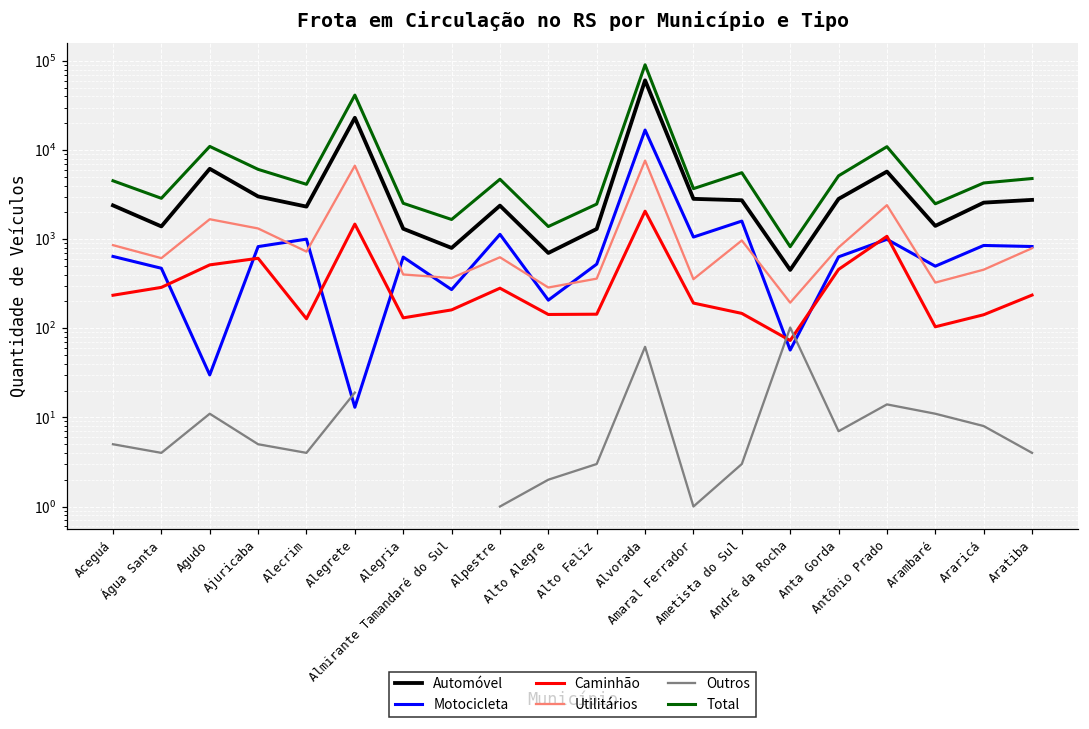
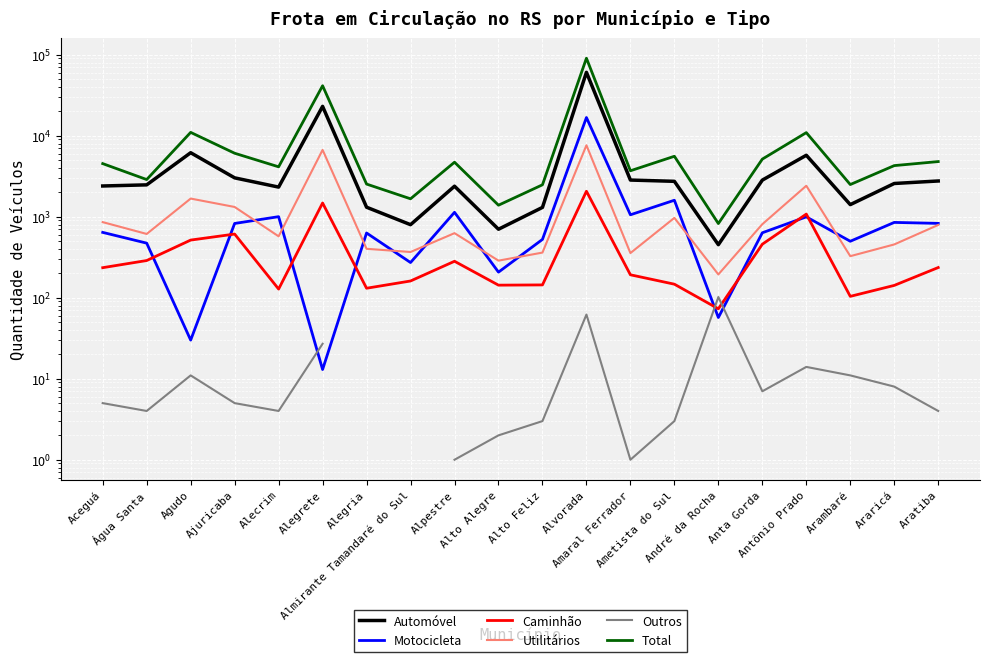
Automóvel, Água Santa: 1400 -> 2500
Utilitários, Alecrim: 700 -> 600
Outros, Alegrete: 19 -> 27
